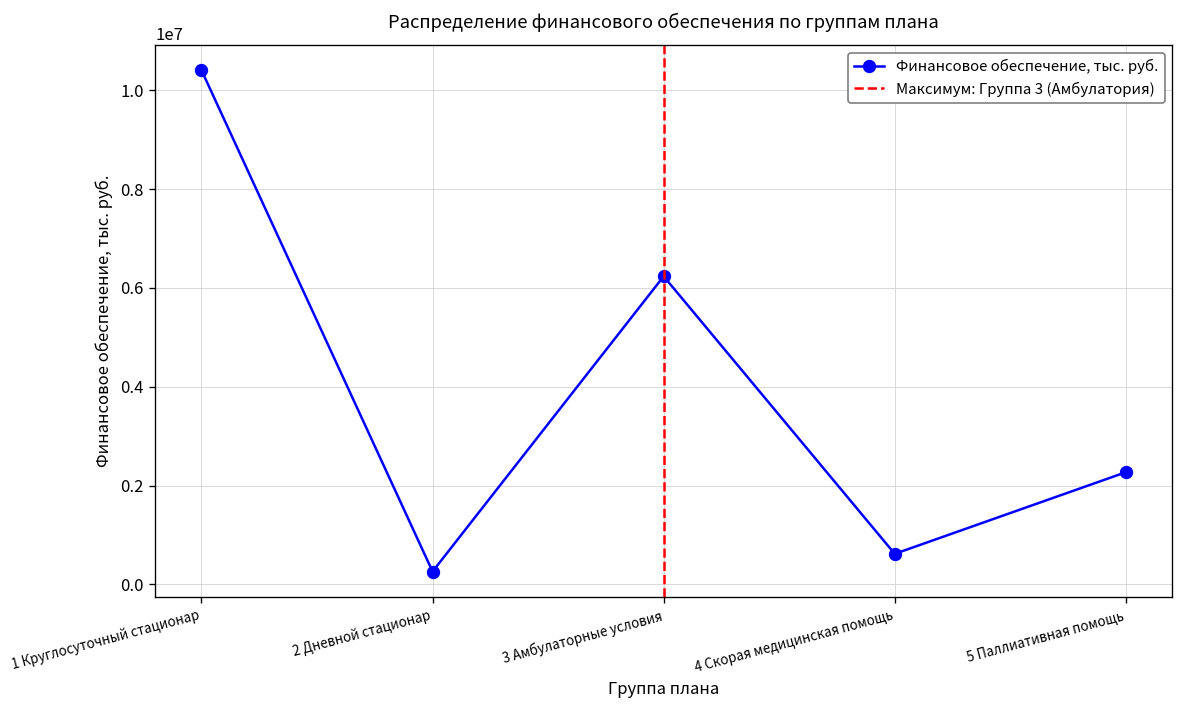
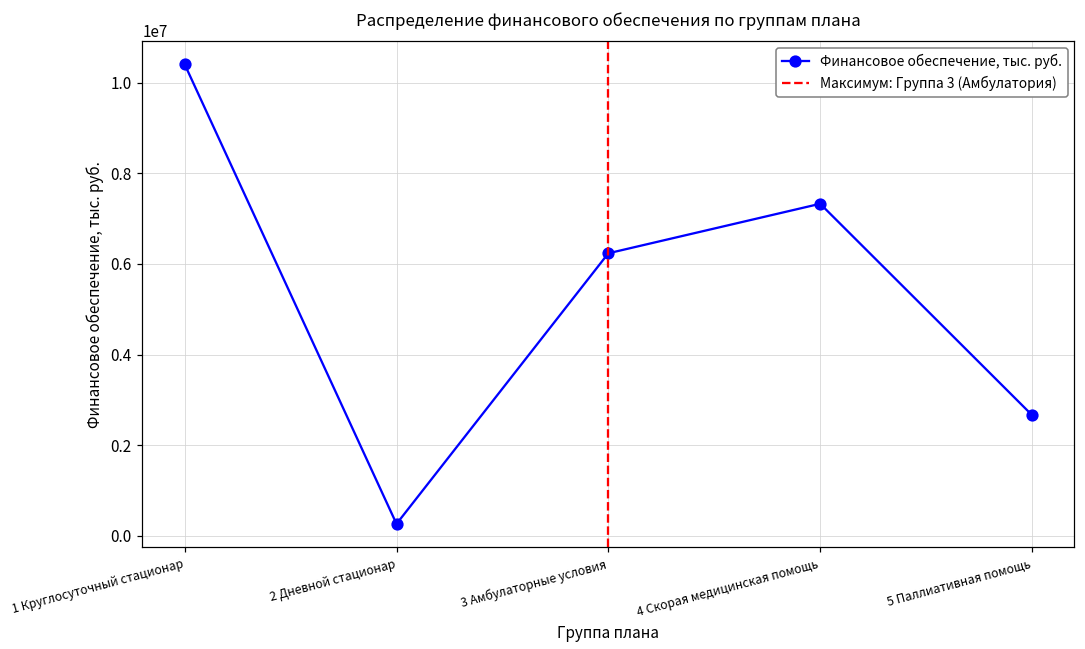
4 Скорая медицинская помощь: 600000 -> 7300000
5 Паллиативная помощь: 2300000 -> 2700000
